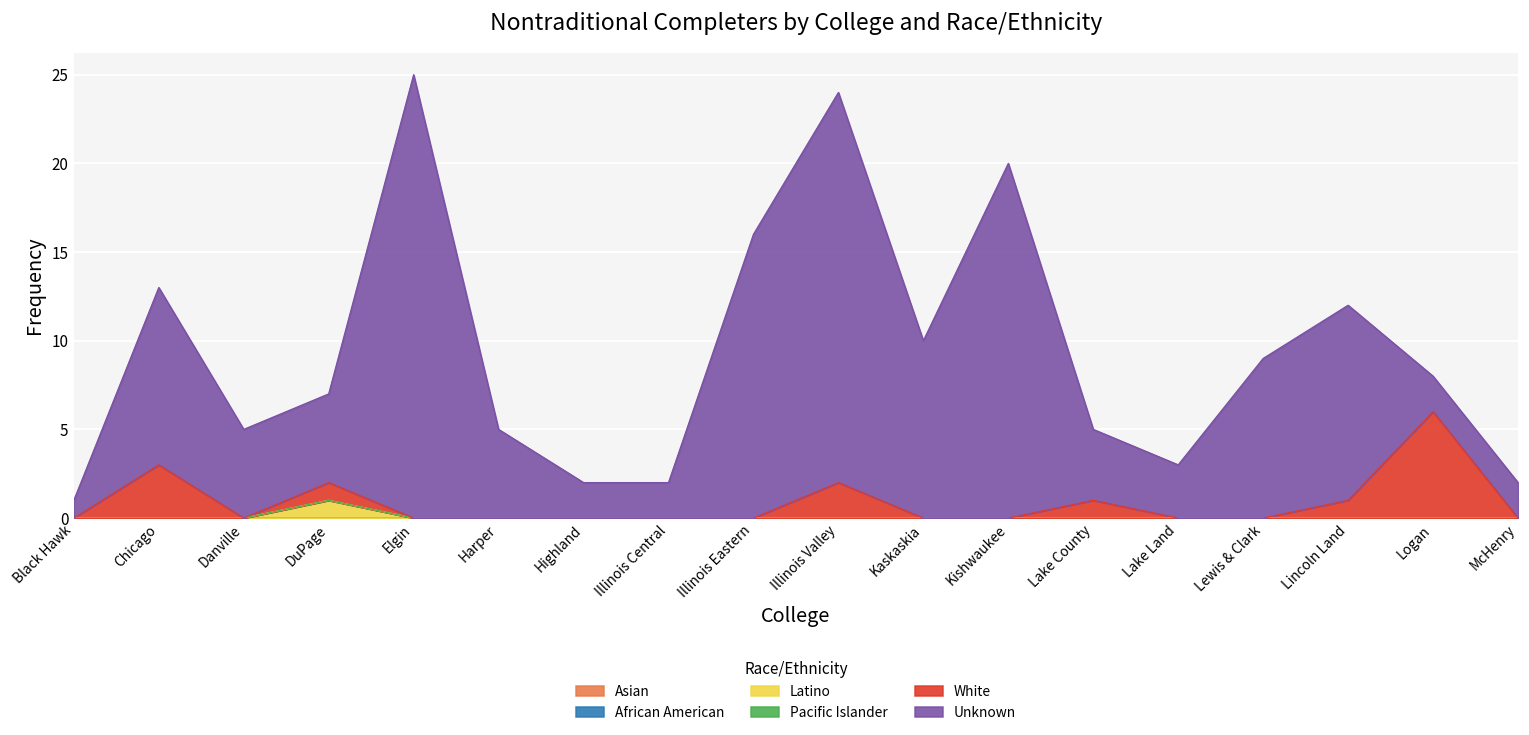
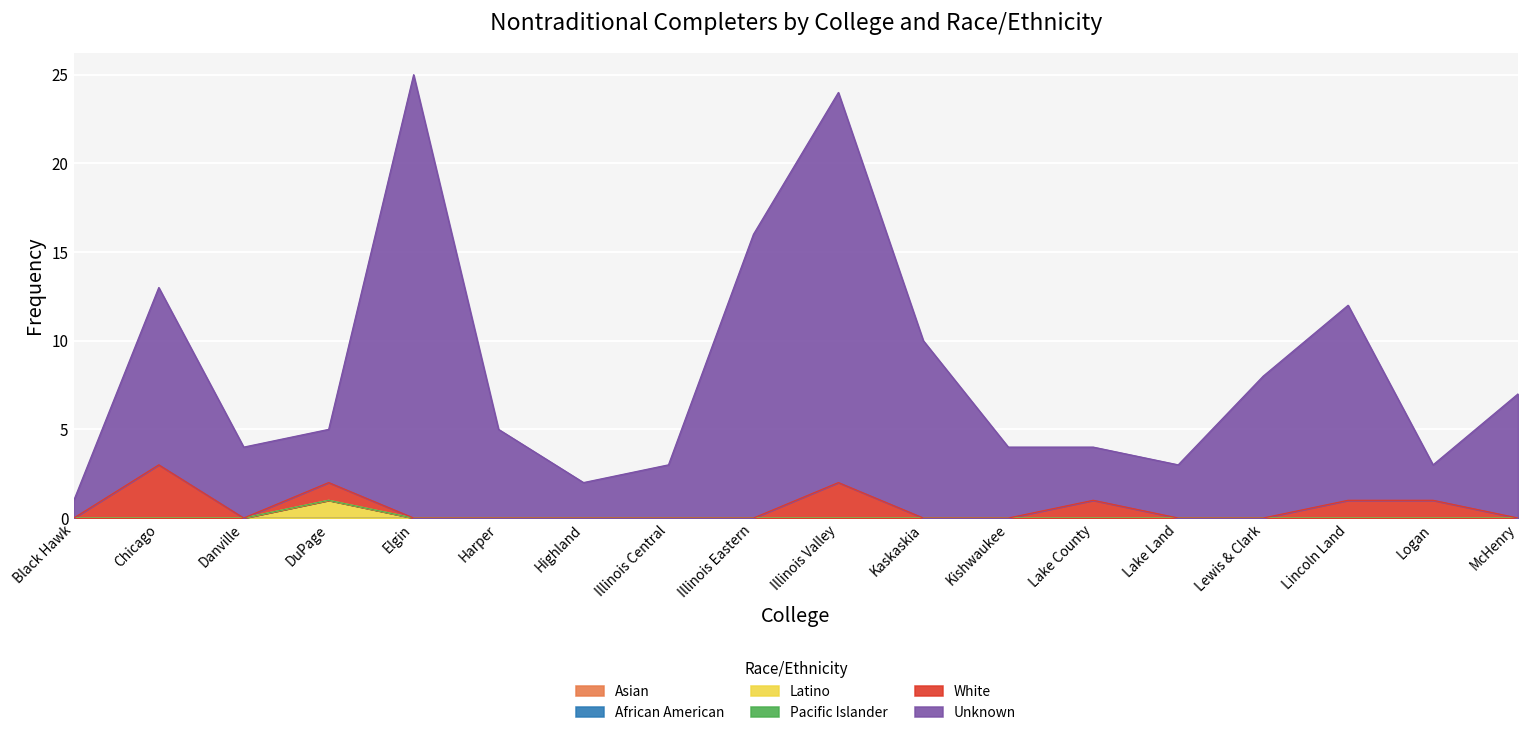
Unknown, Danville: 5 -> 4
Unknown, DuPage: 5 -> 3
Unknown, Illinois Central: 2 -> 3
Unknown, Kishwaukee: 20 -> 4
Unknown, Lake County: 4 -> 3
Unknown, Lewis & Clark: 9 -> 8
White, Logan: 6 -> 1
Unknown, McHenry: 2 -> 7
